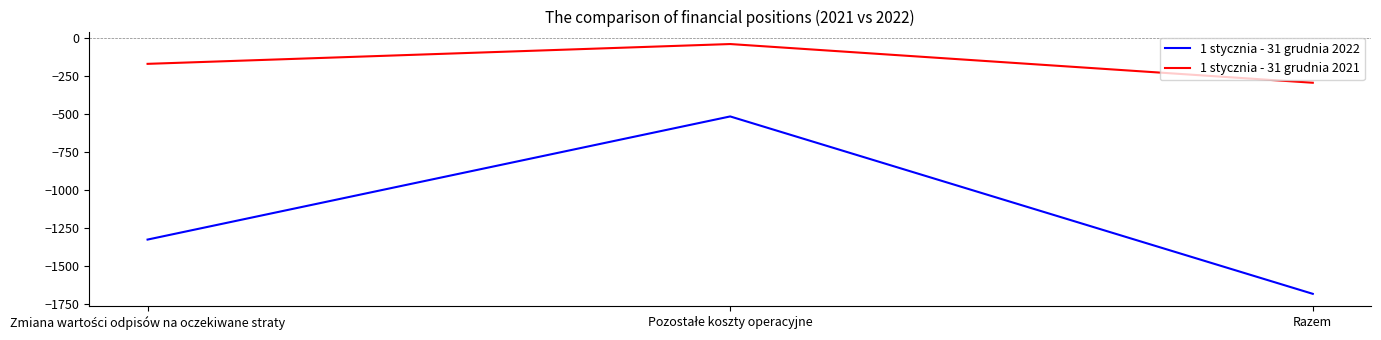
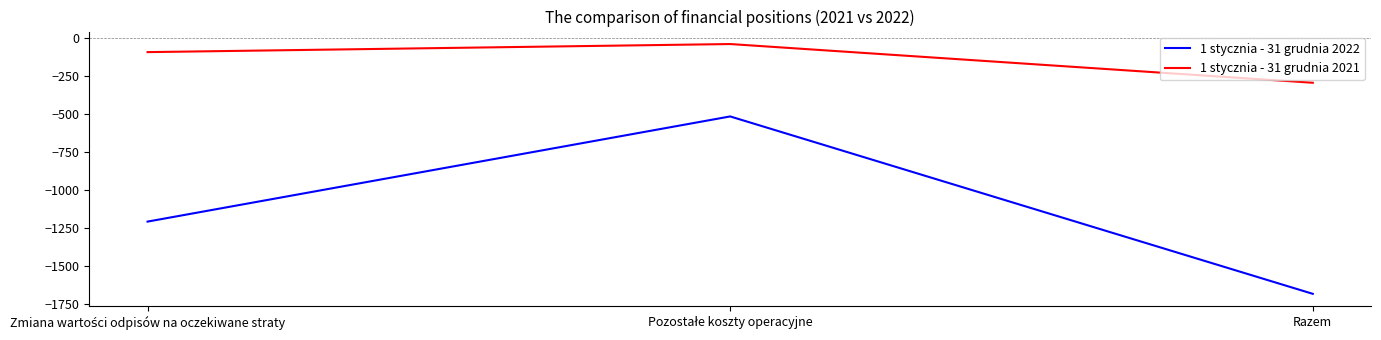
1 stycznia - 31 grudnia 2022, Zmiana wartości odpisów na oczekiwane straty: -1330 -> -1210
1 stycznia - 31 grudnia 2021, Zmiana wartości odpisów na oczekiwane straty: -170 -> -100
